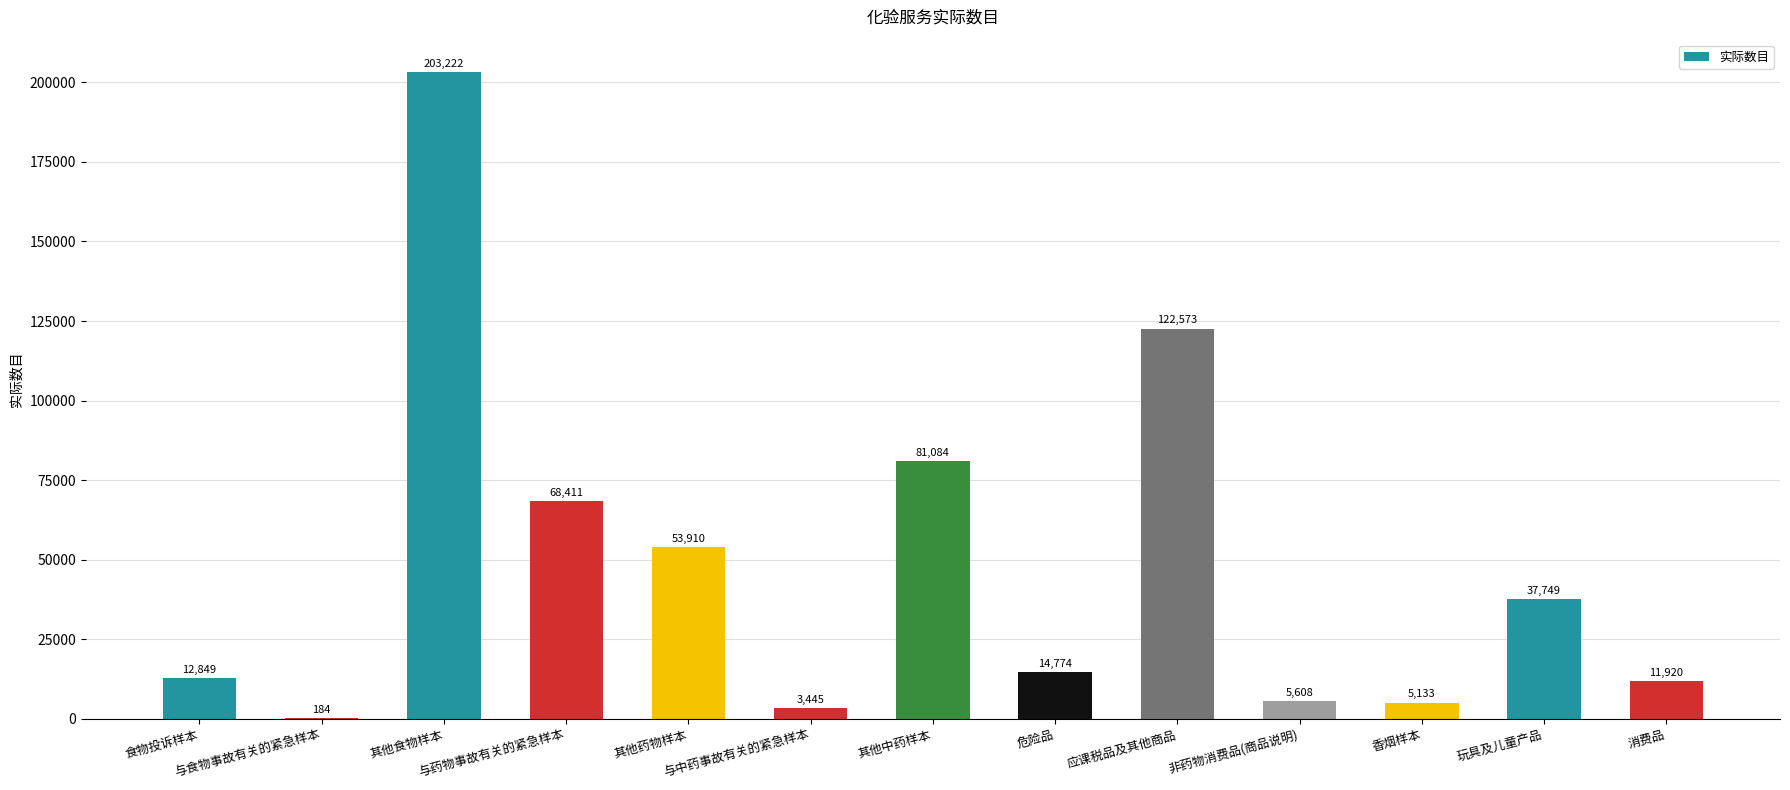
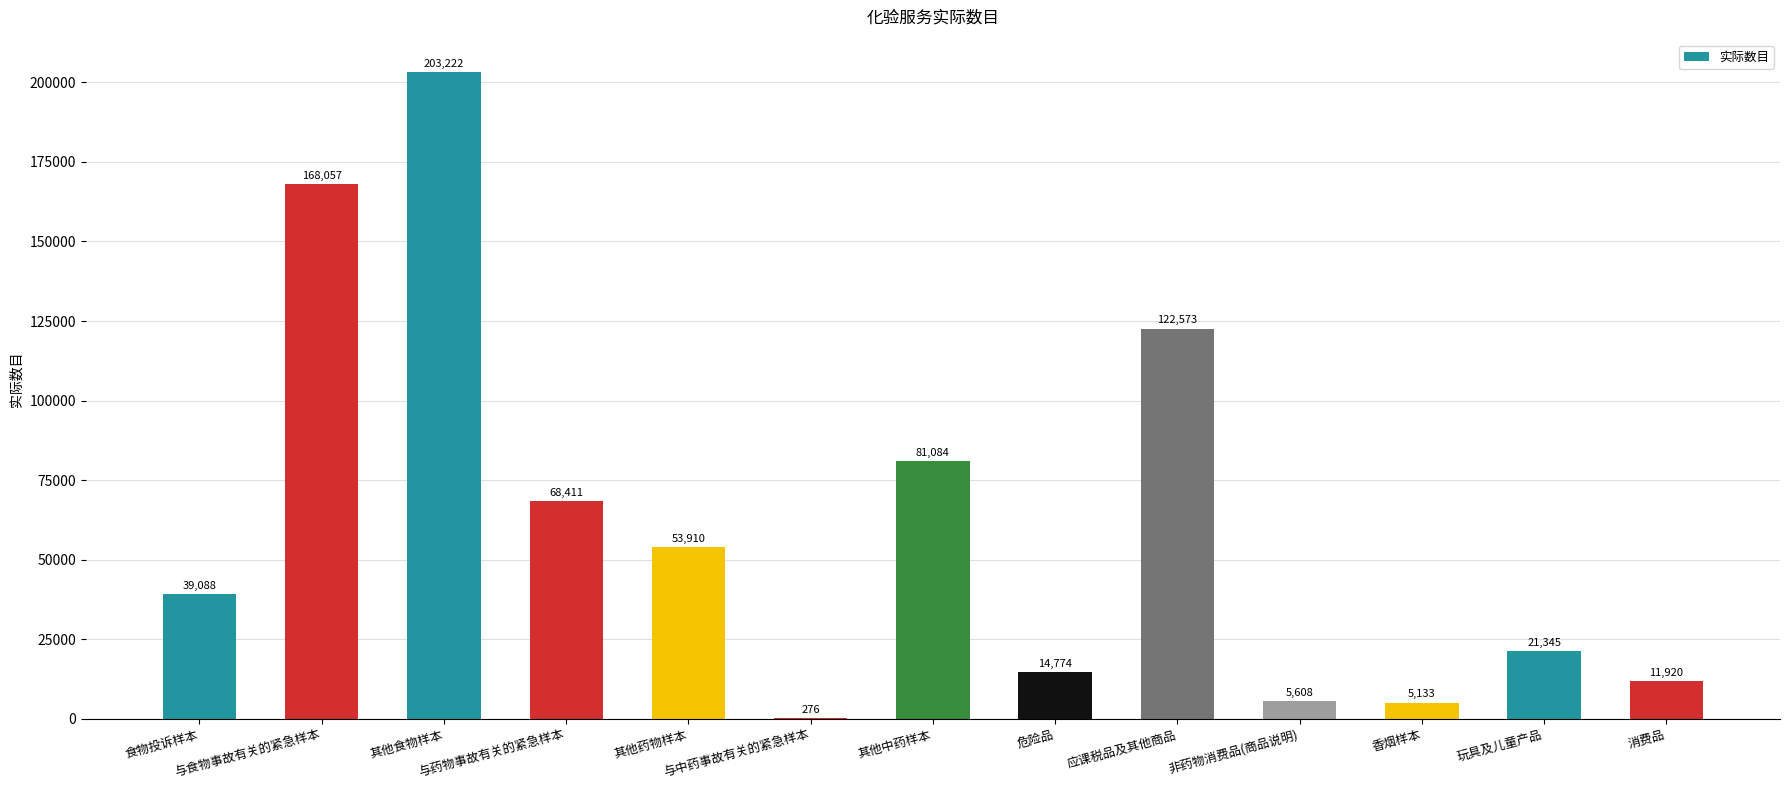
食物投诉样本: 12,849 -> 39,088
与食物事故有关的紧急样本: 184 -> 168,057
与中药事故有关的紧急样本: 3,445 -> 276
玩具及儿童产品: 37,749 -> 21,345
